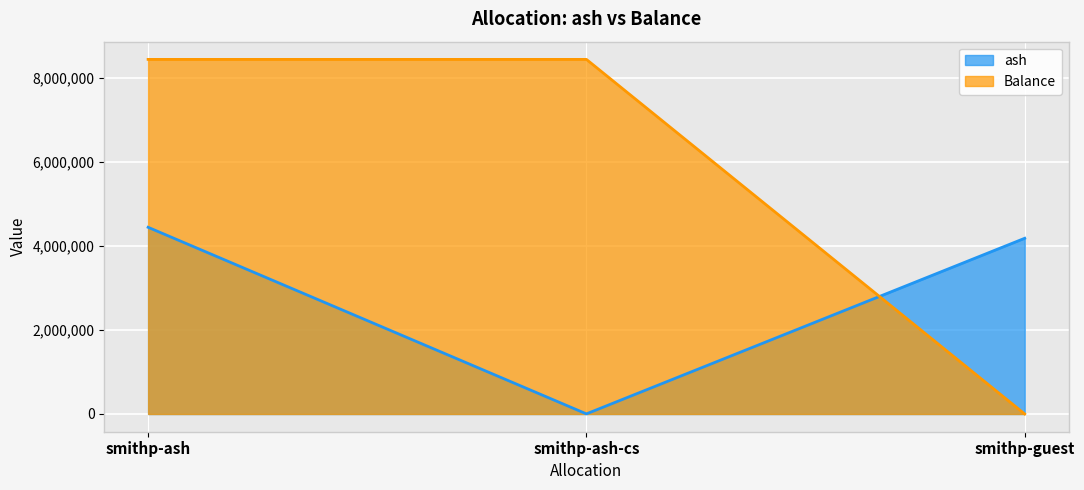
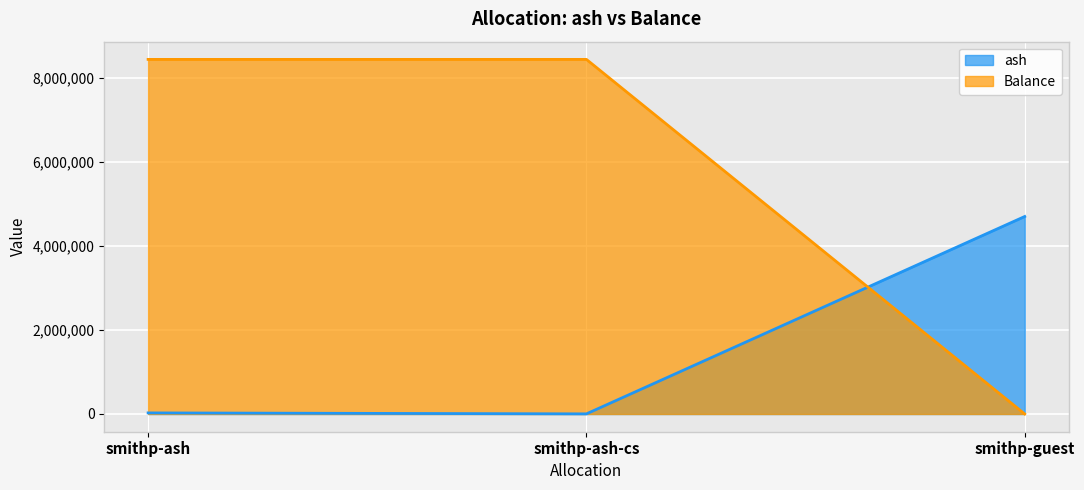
ash, smithp-ash: 4,400,000 -> 0
ash, smithp-guest: 4,200,000 -> 4,700,000
